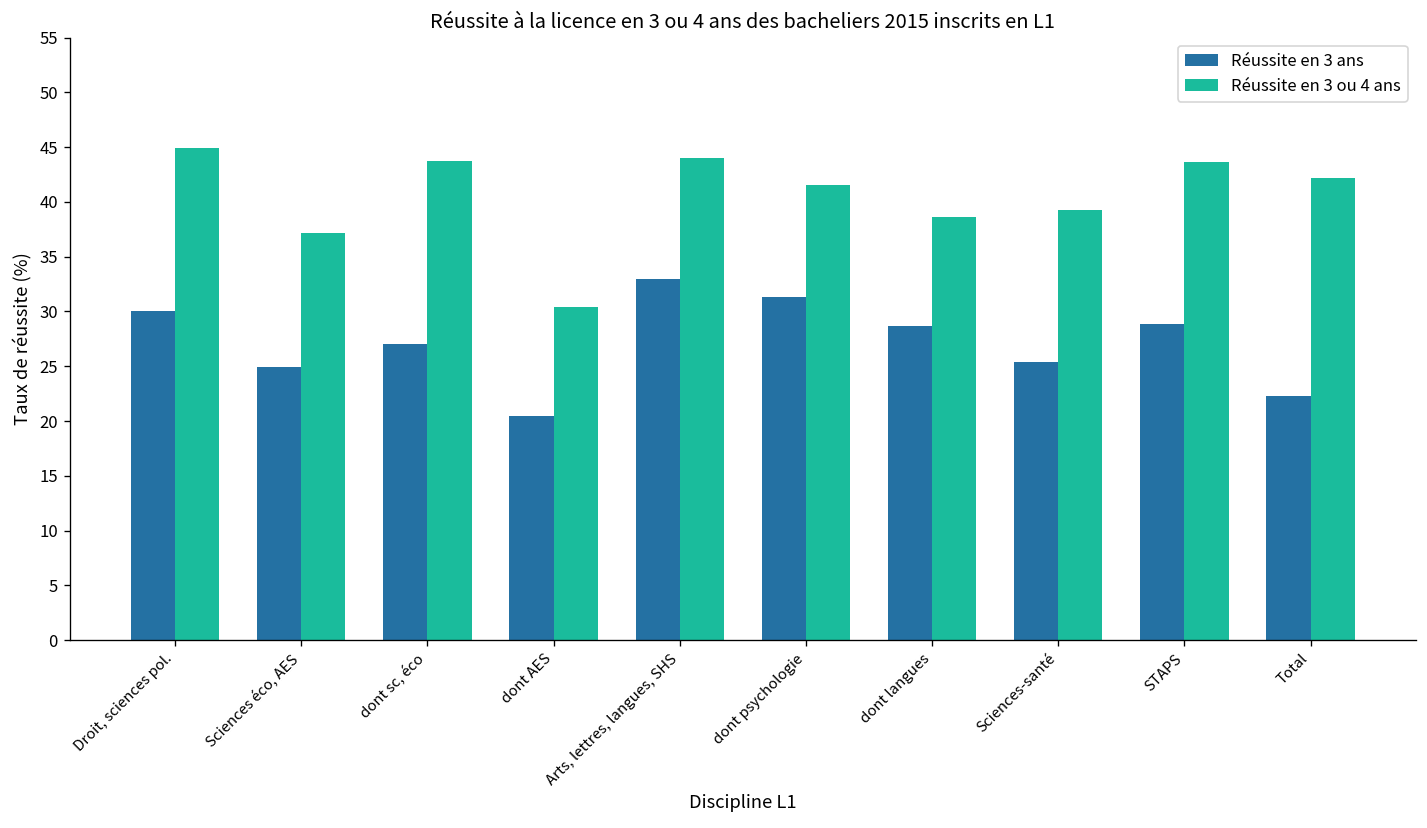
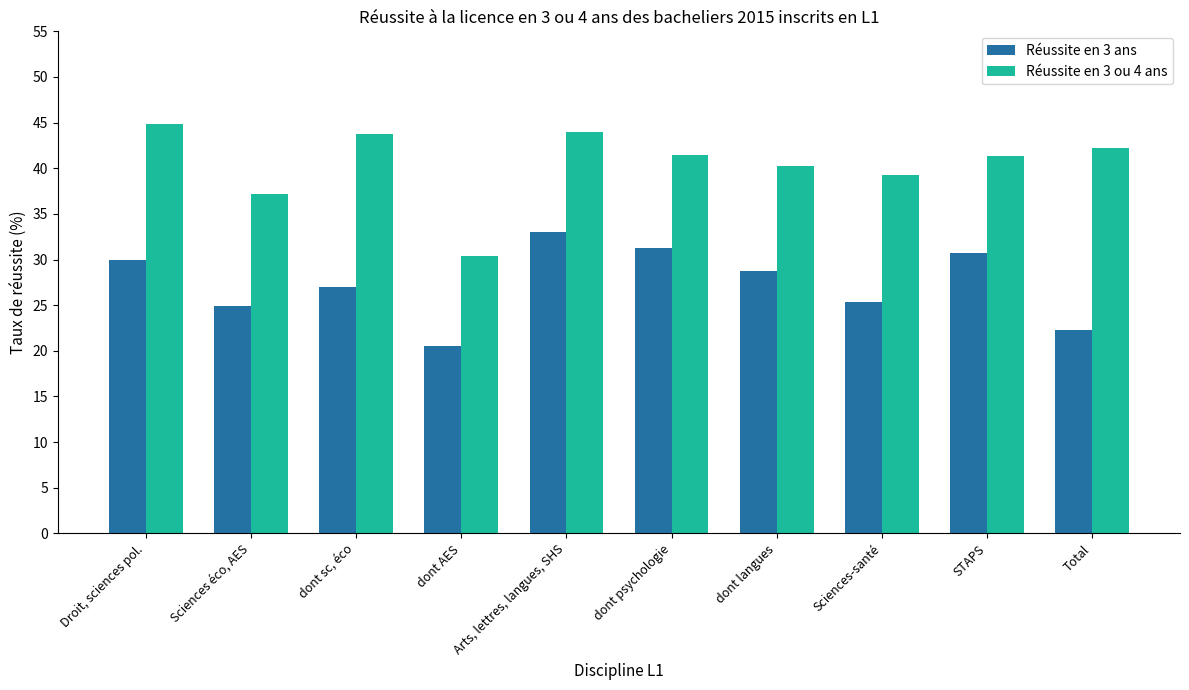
Réussite en 3 ou 4 ans, dont langues: 39 -> 40
Réussite en 3 ans, STAPS: 29 -> 31
Réussite en 3 ou 4 ans, STAPS: 44 -> 41
